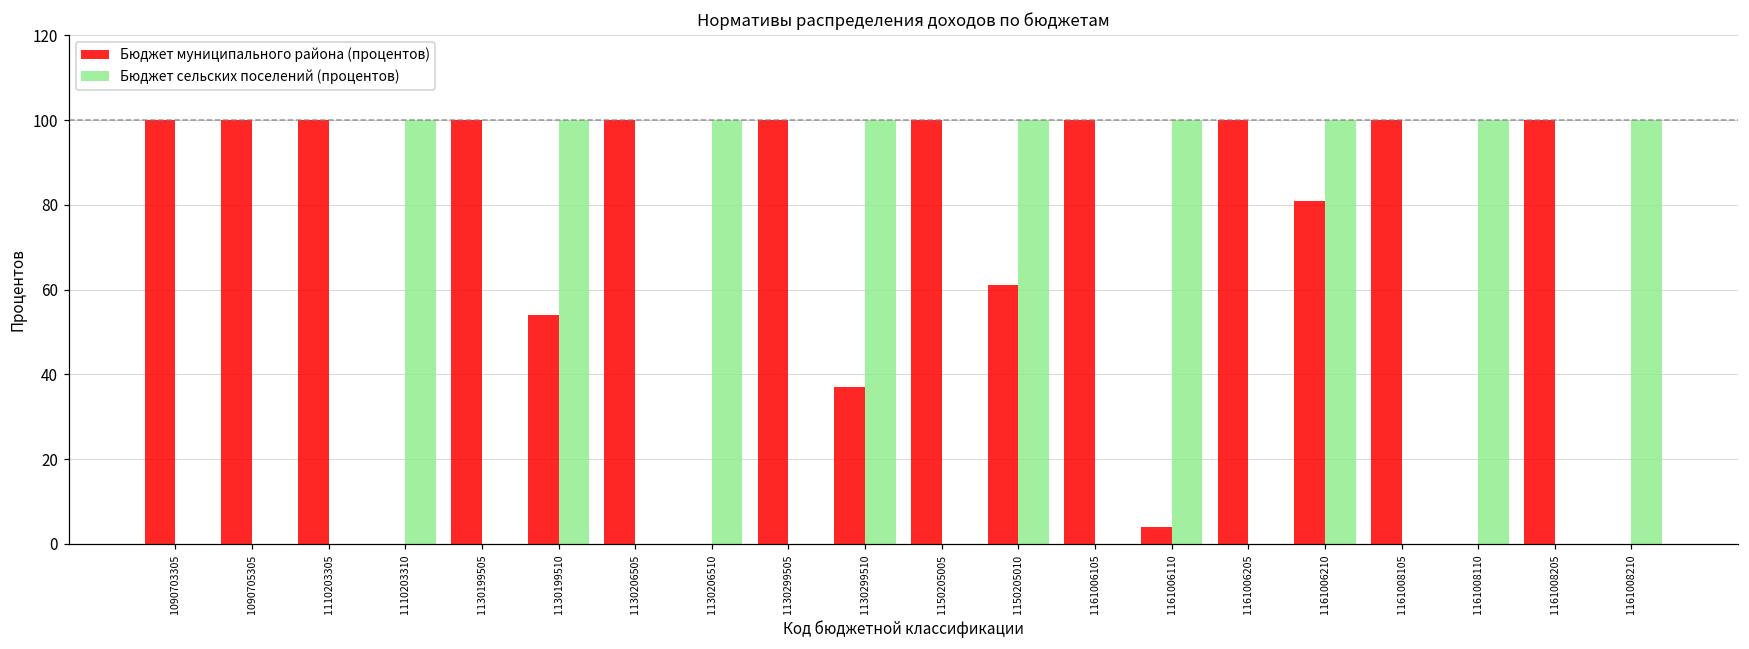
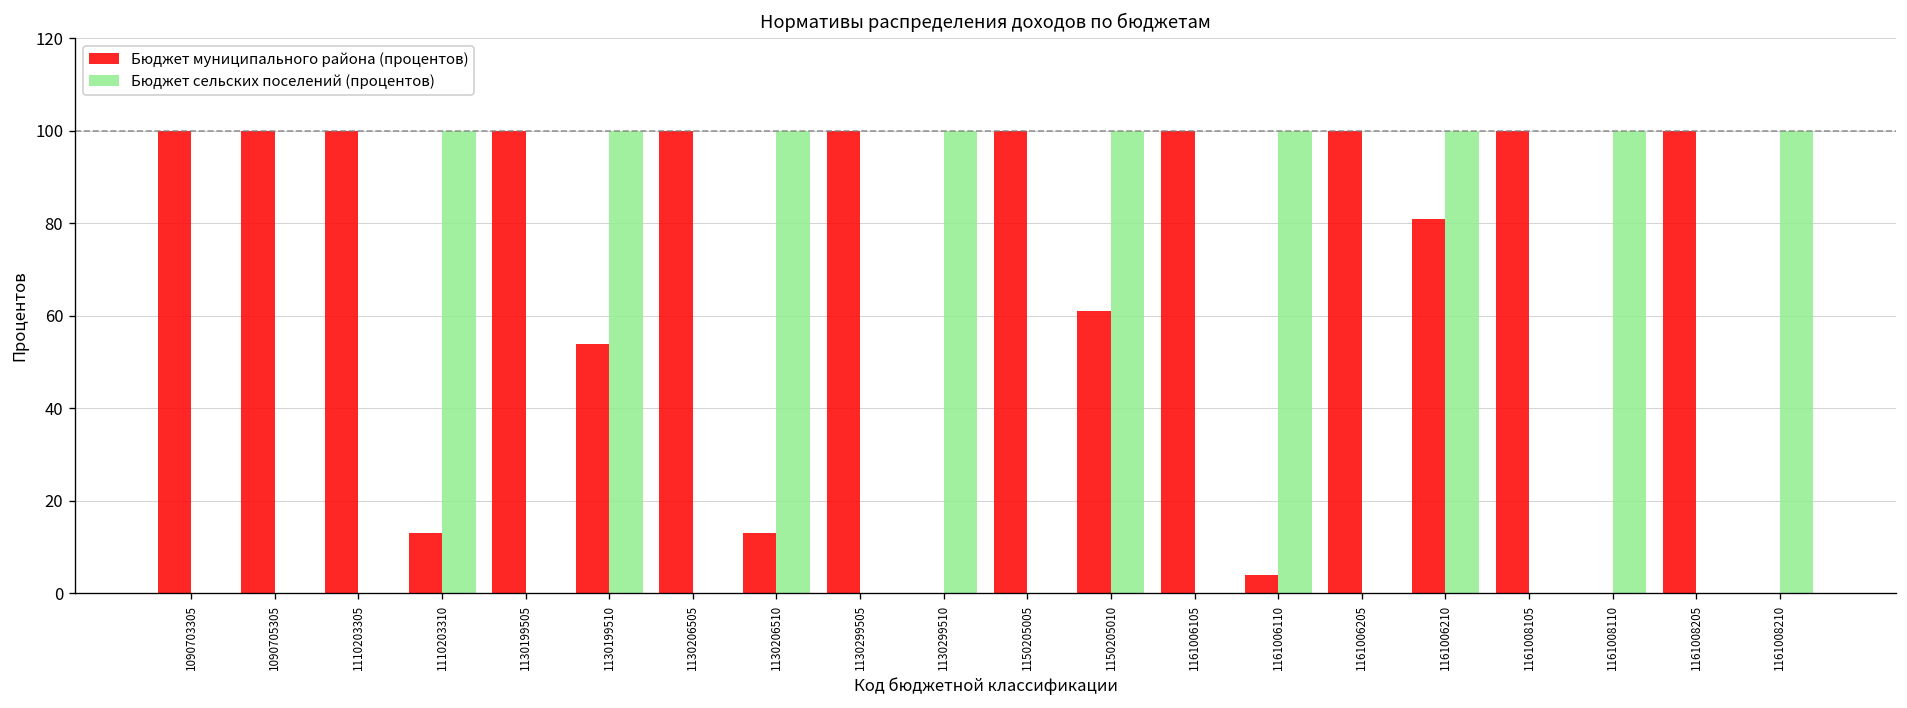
Бюджет муниципального района (процентов), 1110203310: 0 -> 13
Бюджет муниципального района (процентов), 1130206510: 0 -> 13
Бюджет муниципального района (процентов), 1130299510: 37 -> 0
